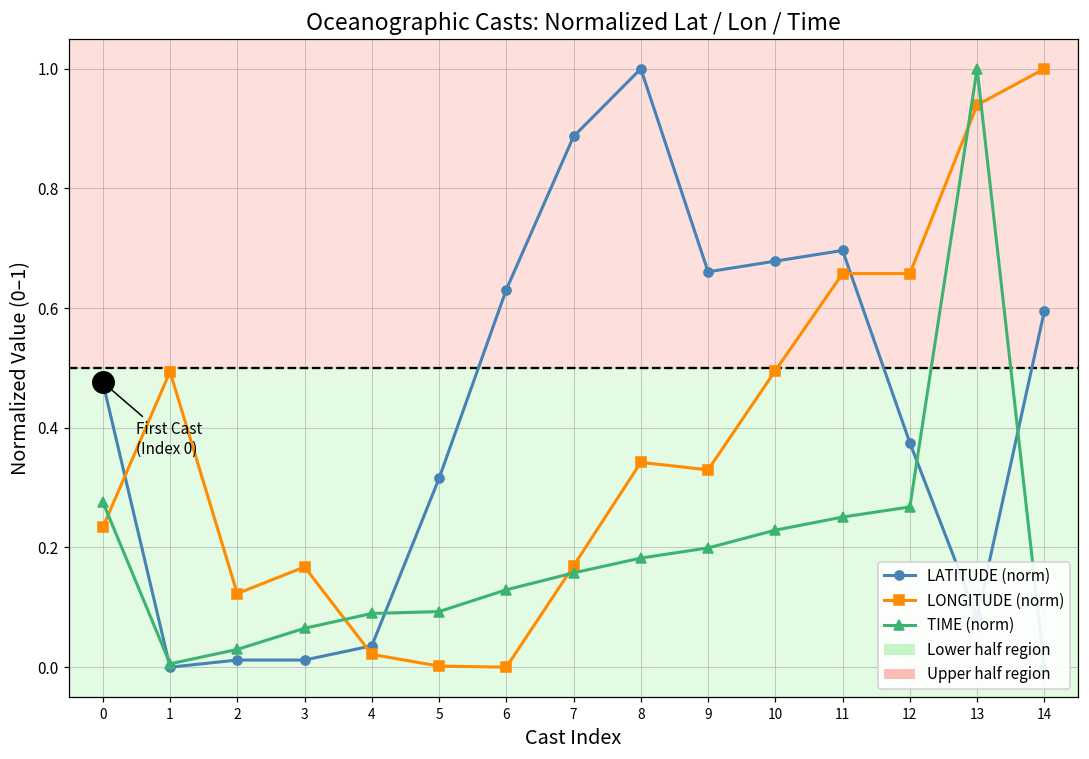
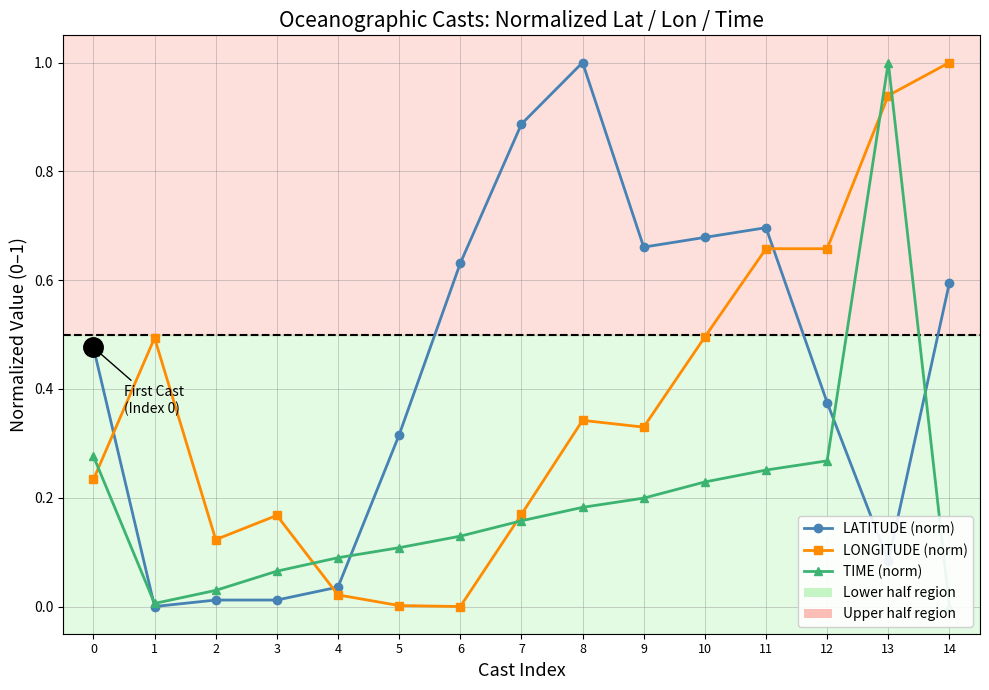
TIME (norm), 5: 0.09 -> 0.11
